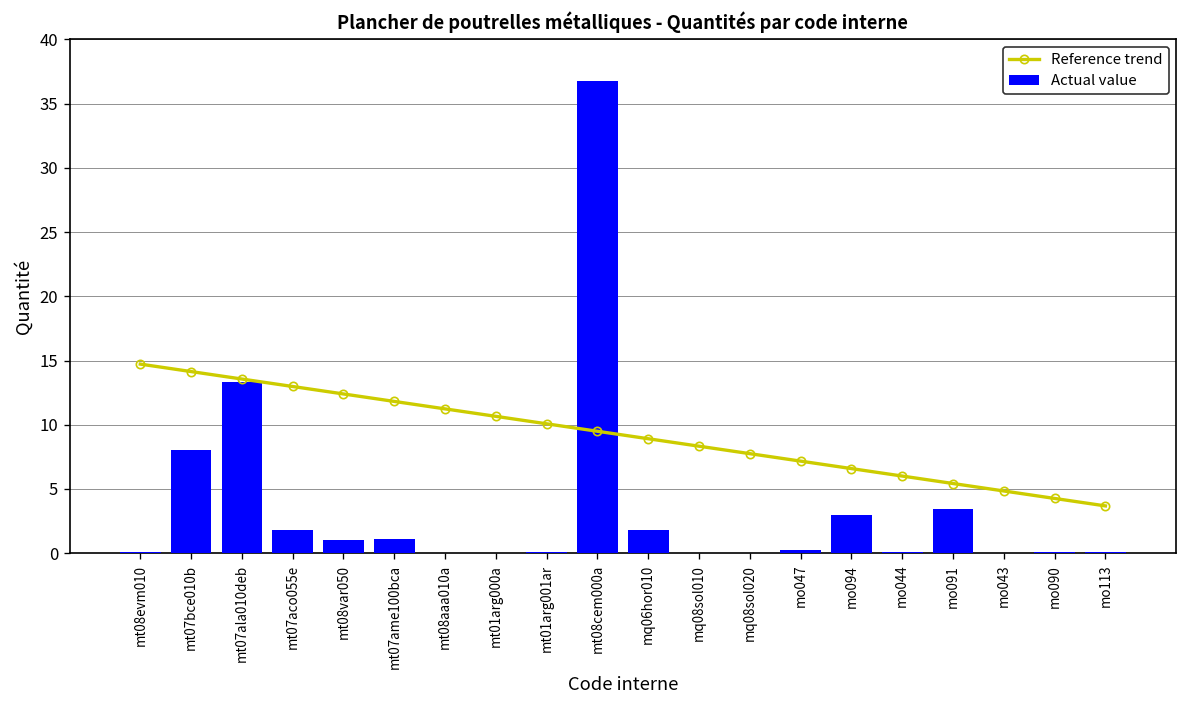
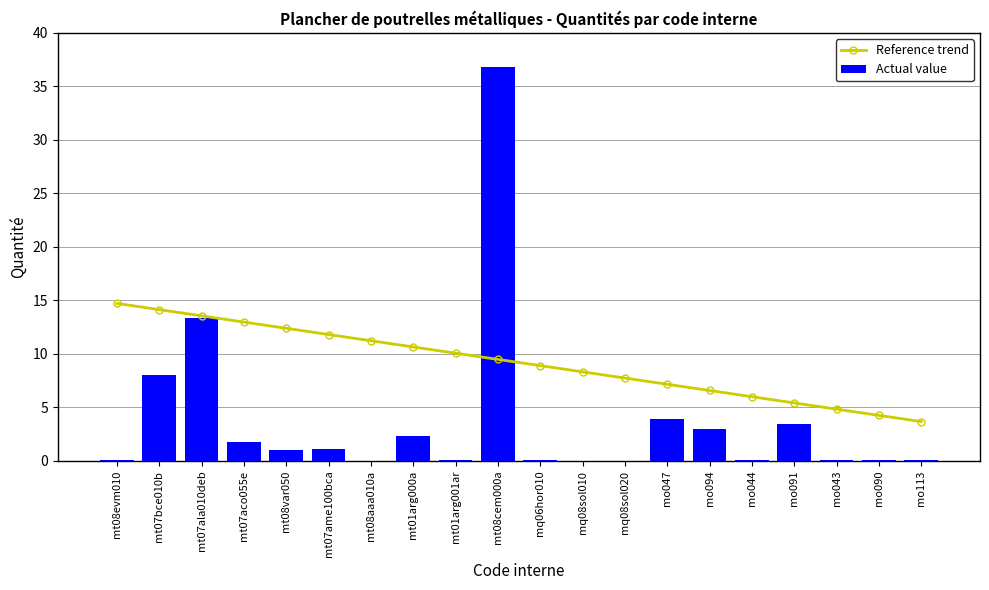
Actual value, mt01arg000a: 0.0 -> 2.4
Actual value, mq06hor010: 1.8 -> 0.0
Actual value, mo047: 0.2 -> 3.9
